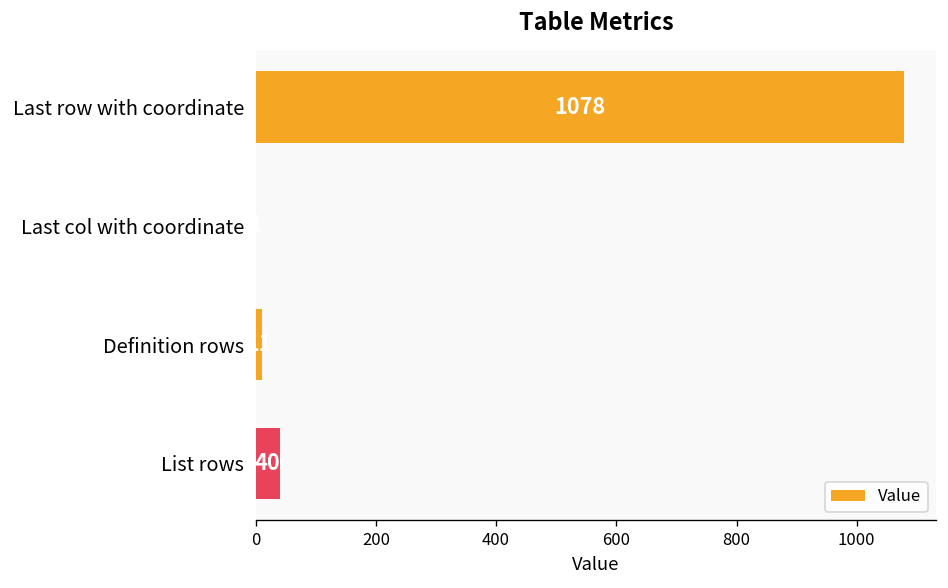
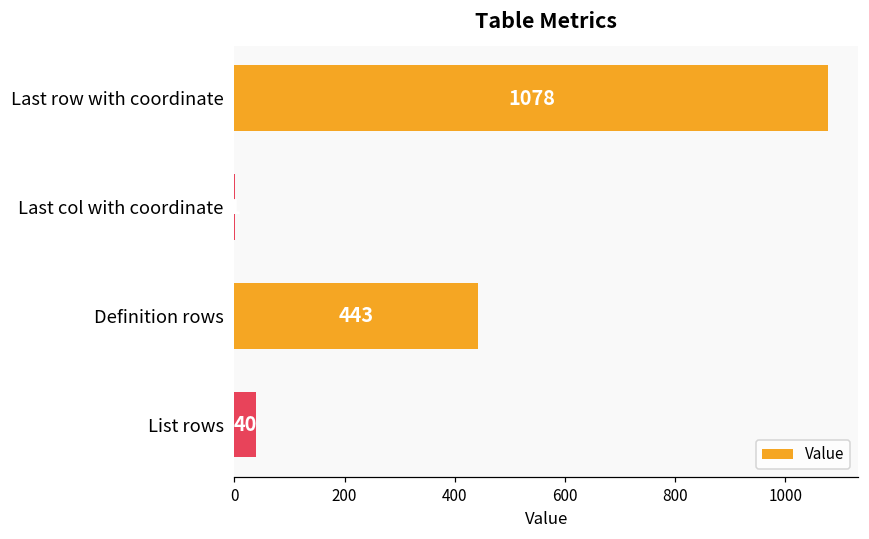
Definition rows: 10 -> 440
